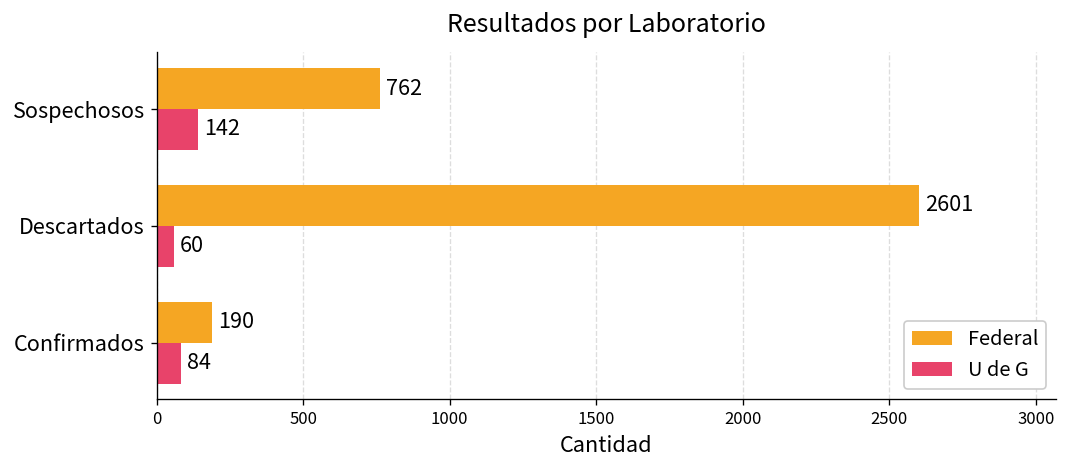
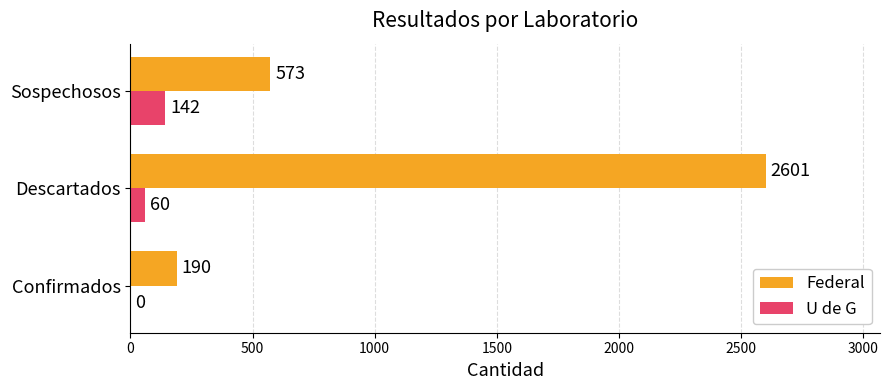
Federal, Sospechosos: 762 -> 573
U de G, Confirmados: 84 -> 0
